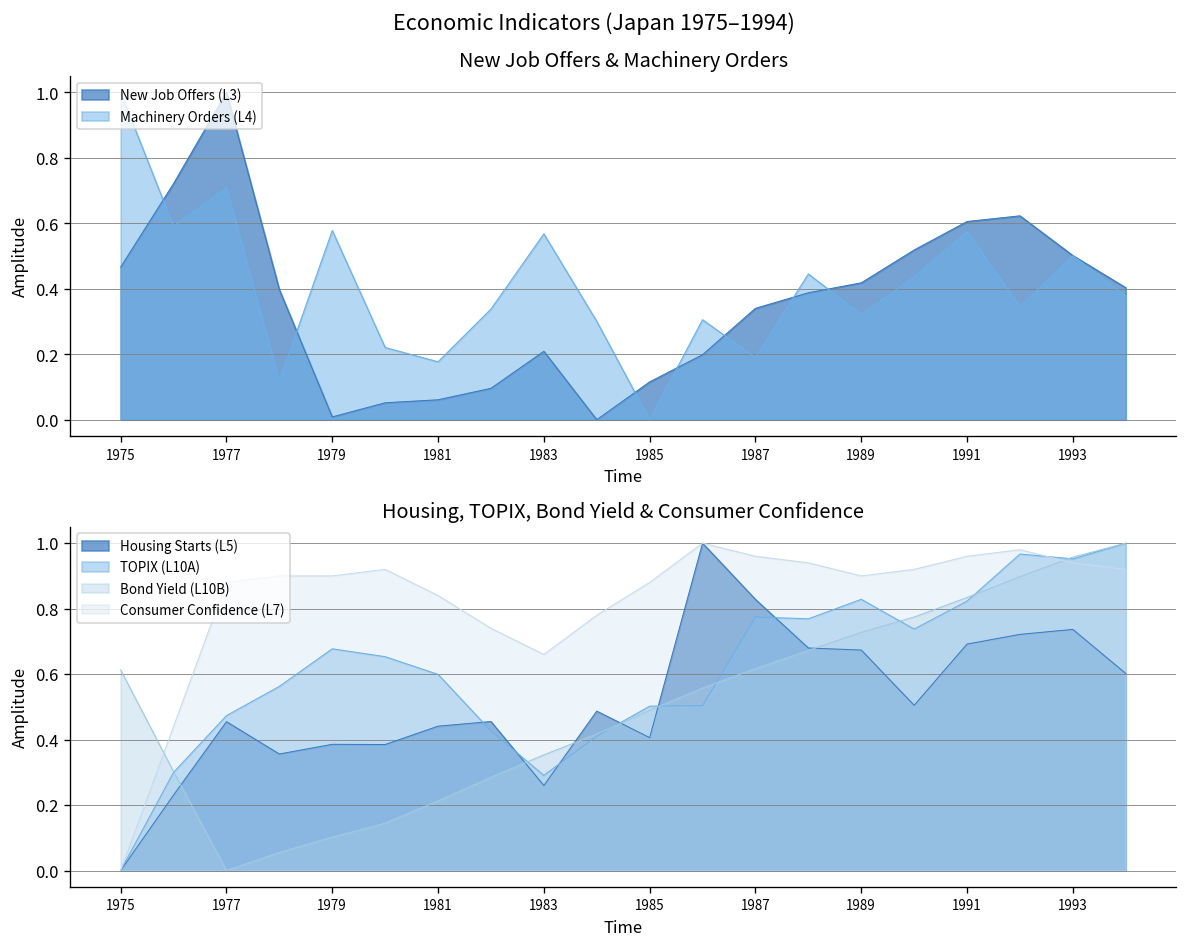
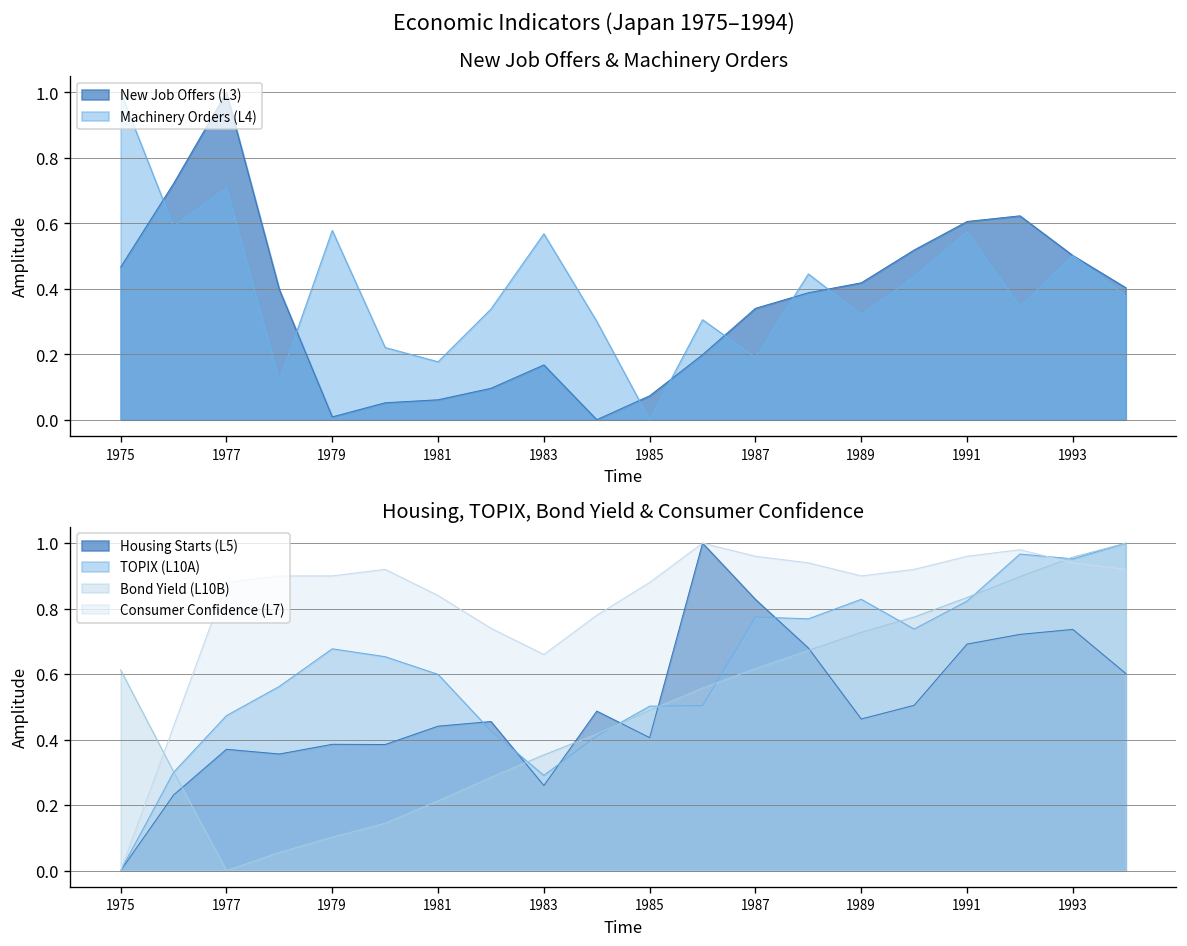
New Job Offers & Machinery Orders, New Job Offers (L3), 1983: 0.21 -> 0.17
New Job Offers & Machinery Orders, New Job Offers (L3), 1985: 0.12 -> 0.07
Housing, TOPIX, Bond Yield & Consumer Confidence, Housing Starts (L5), 1977: 0.45 -> 0.37
Housing, TOPIX, Bond Yield & Consumer Confidence, Housing Starts (L5), 1989: 0.67 -> 0.46
